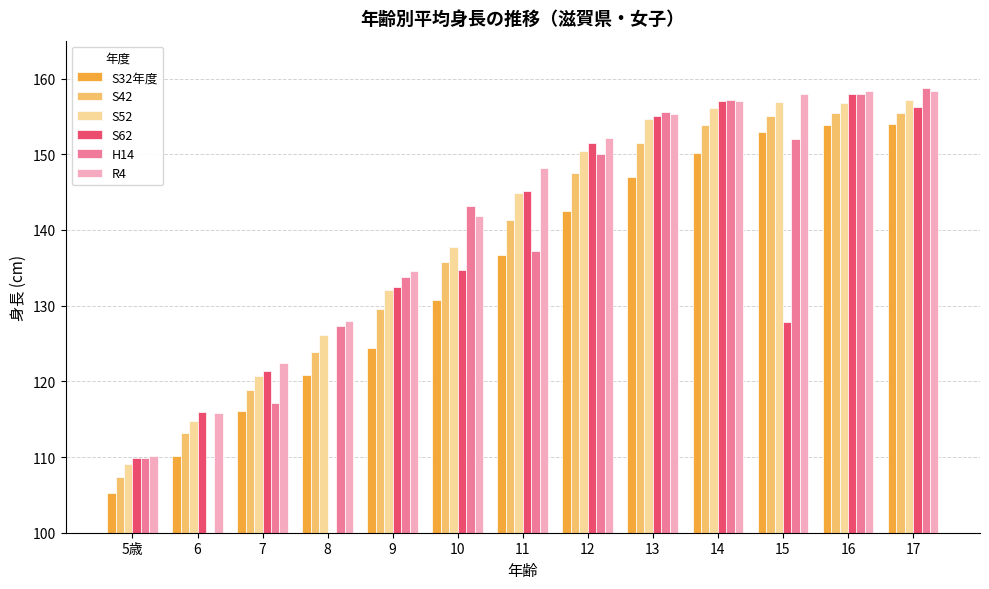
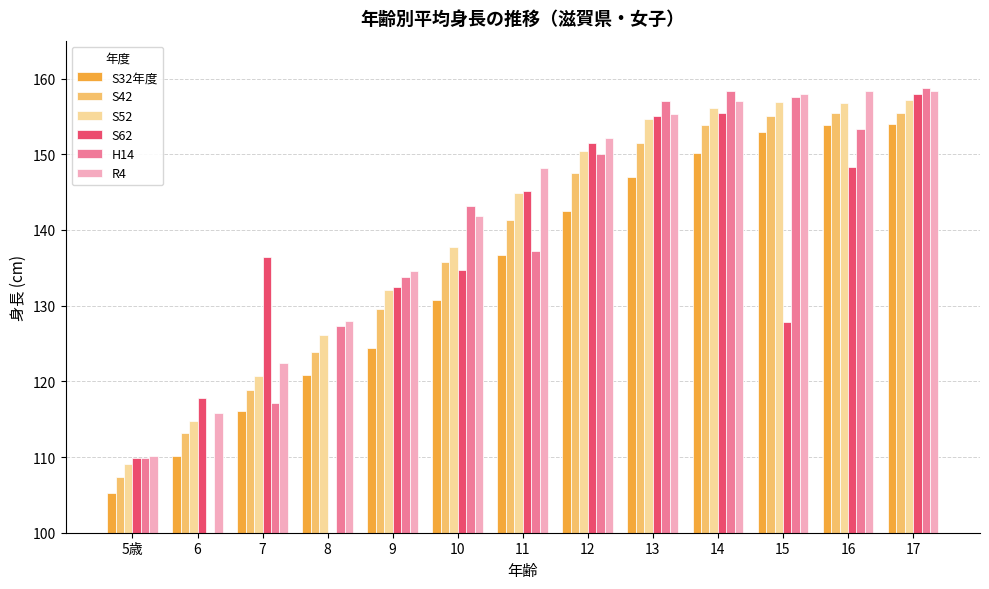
S62, 6: 116 -> 118
S62, 7: 121 -> 136
H14, 13: 156 -> 157
S62, 14: 157 -> 156
H14, 14: 157 -> 158
H14, 15: 152 -> 158
S62, 16: 158 -> 148
H14, 16: 158 -> 153
S62, 17: 156 -> 158
